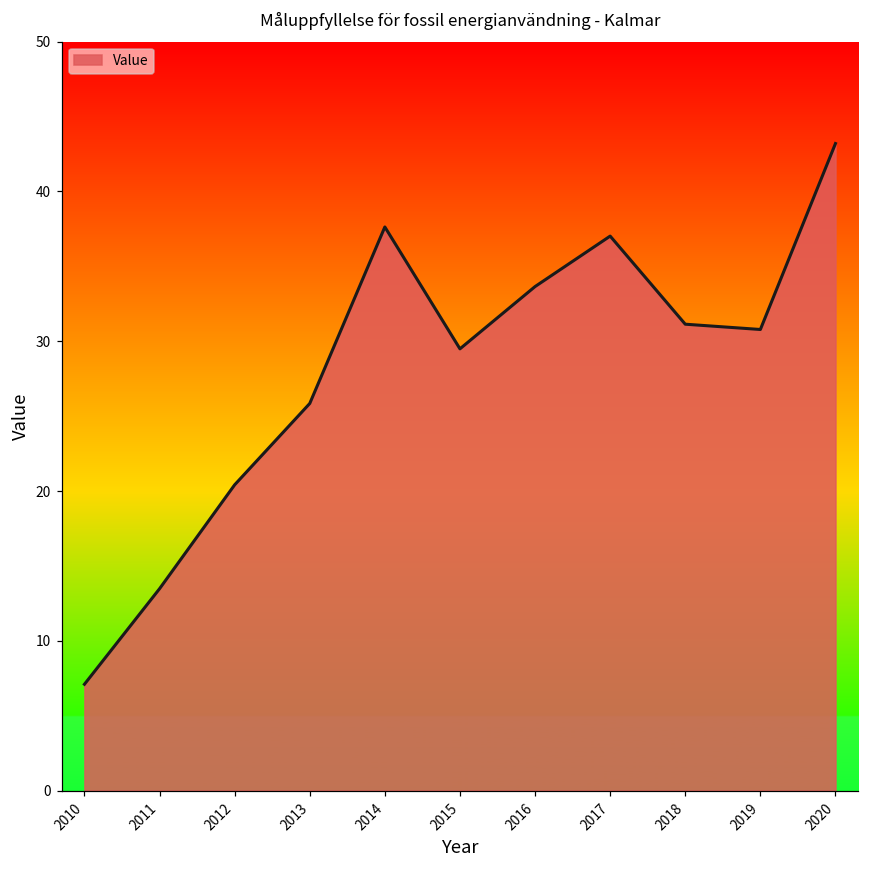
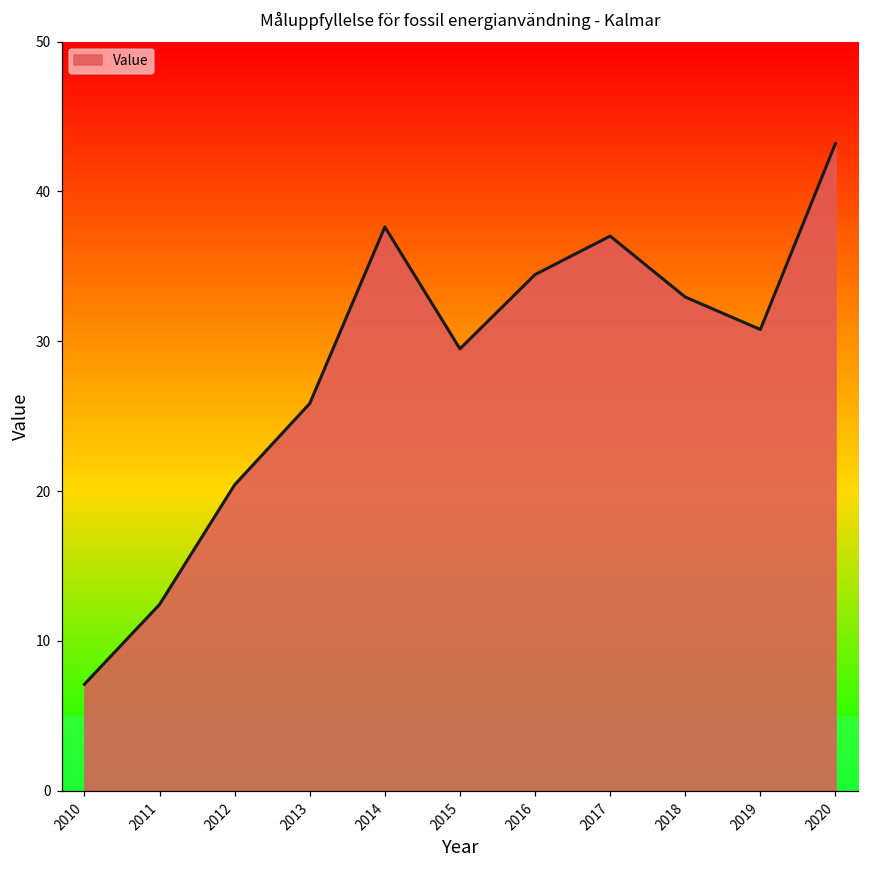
2011: 13.5 -> 12.4
2016: 33.7 -> 34.5
2018: 31.1 -> 33.0
